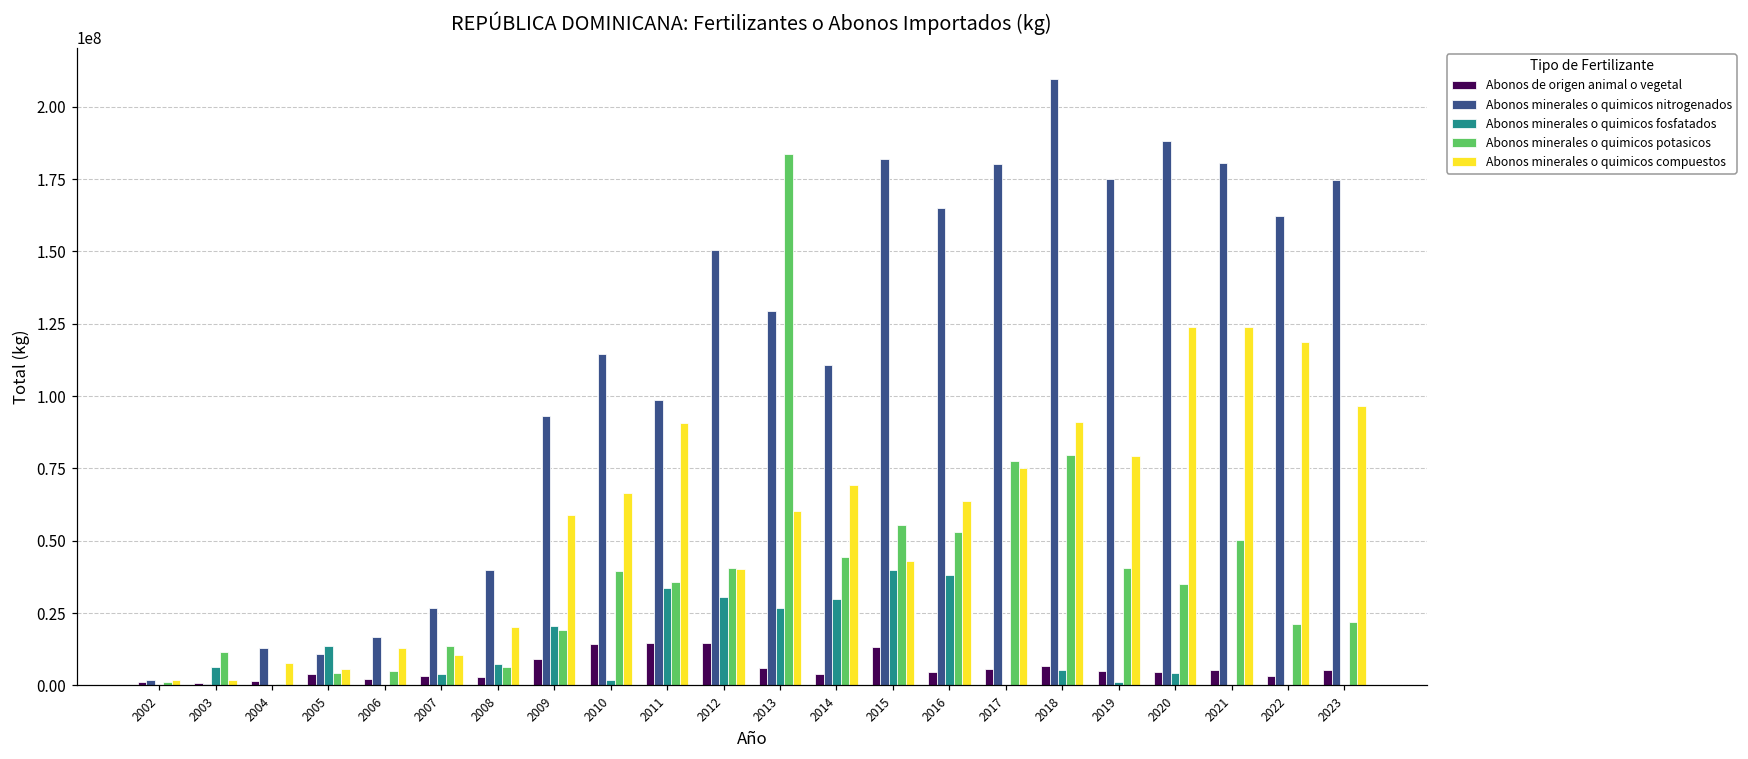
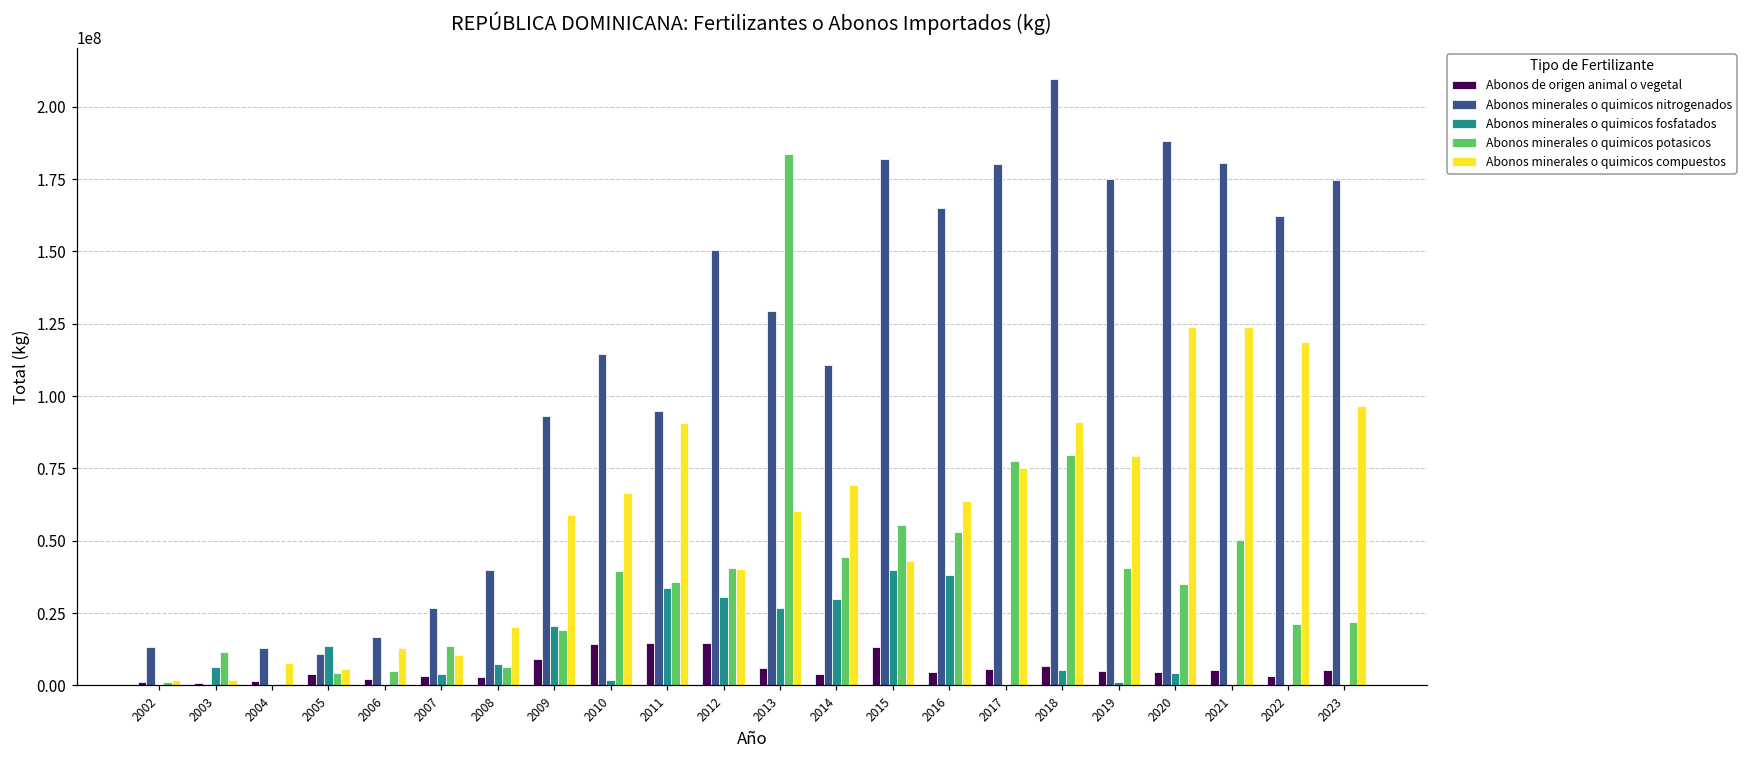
Abonos minerales o quimicos nitrogenados, 2002: 2000000 -> 13000000
Abonos minerales o quimicos nitrogenados, 2011: 99000000 -> 95000000
